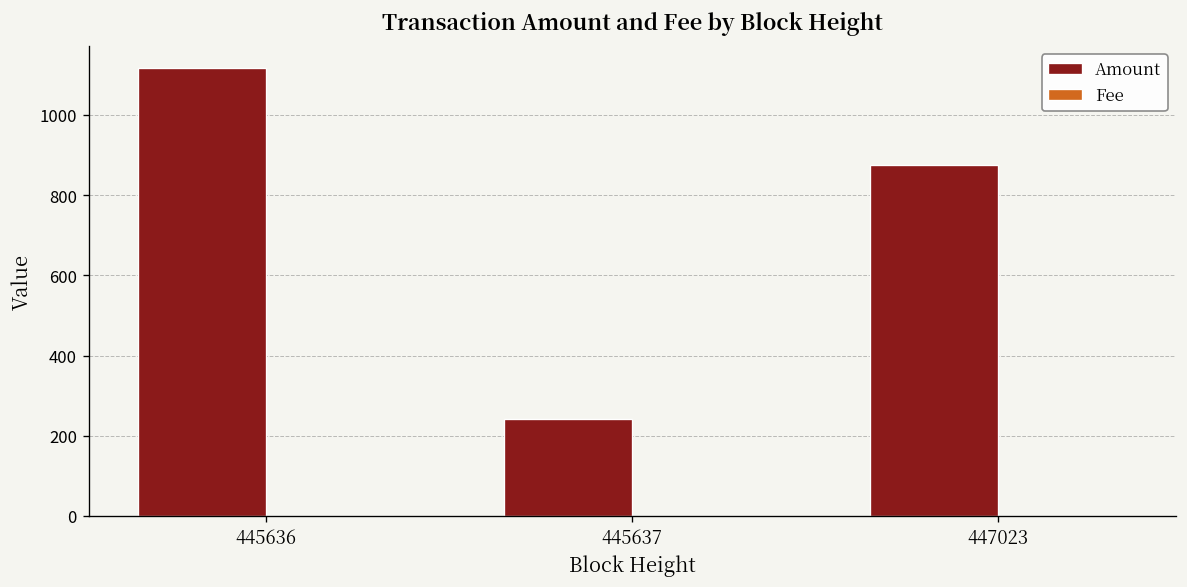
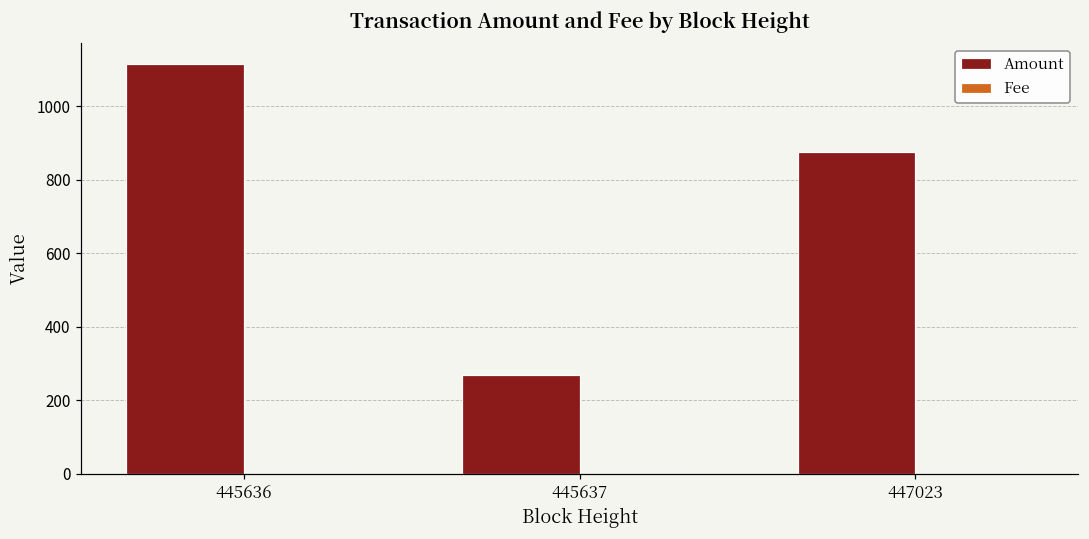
Amount, 445637: 240 -> 270
